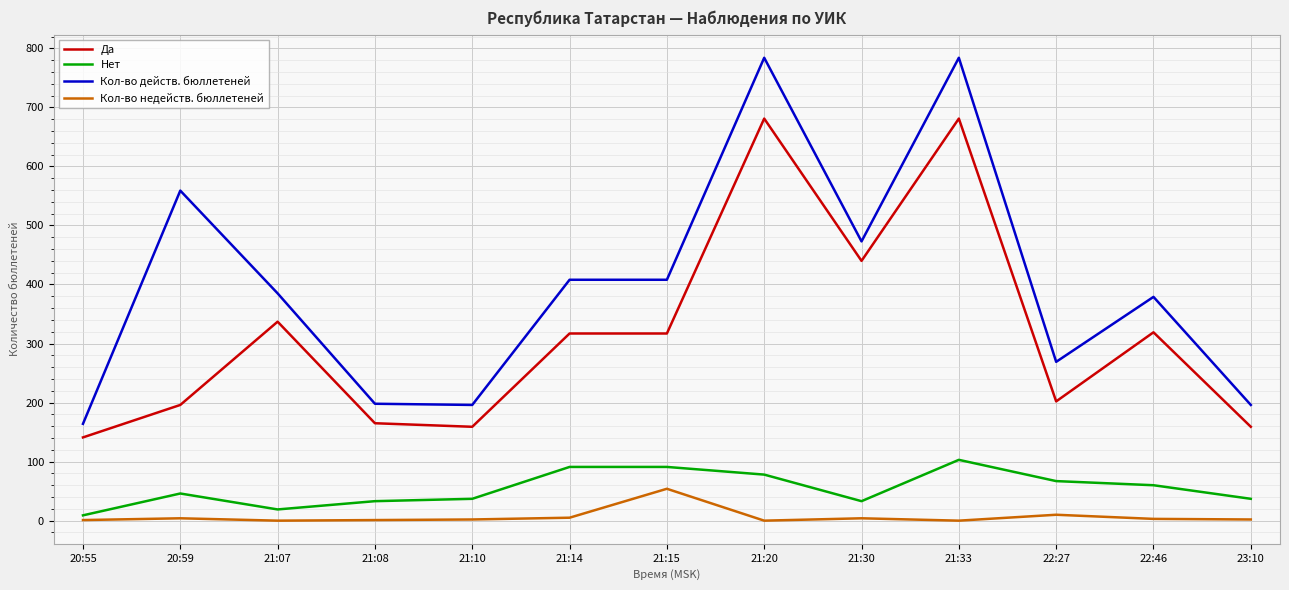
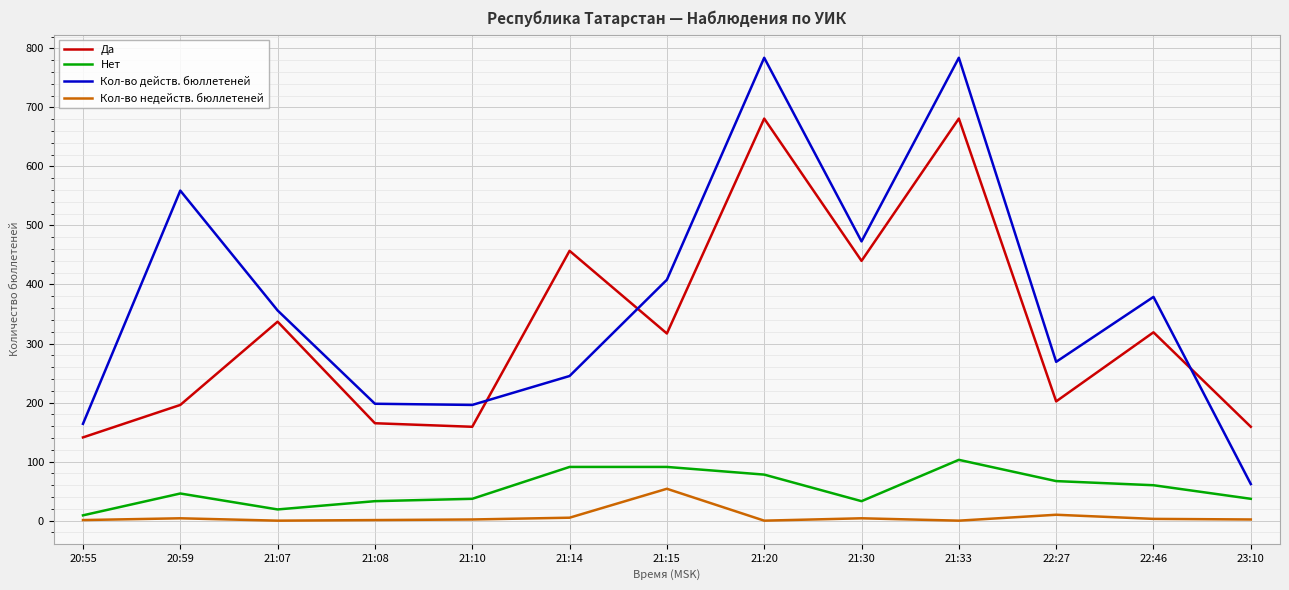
Кол-во действ. бюллетеней, 21:07: 390 -> 360
Да, 21:14: 320 -> 460
Кол-во действ. бюллетеней, 21:14: 410 -> 250
Кол-во действ. бюллетеней, 23:10: 200 -> 60
